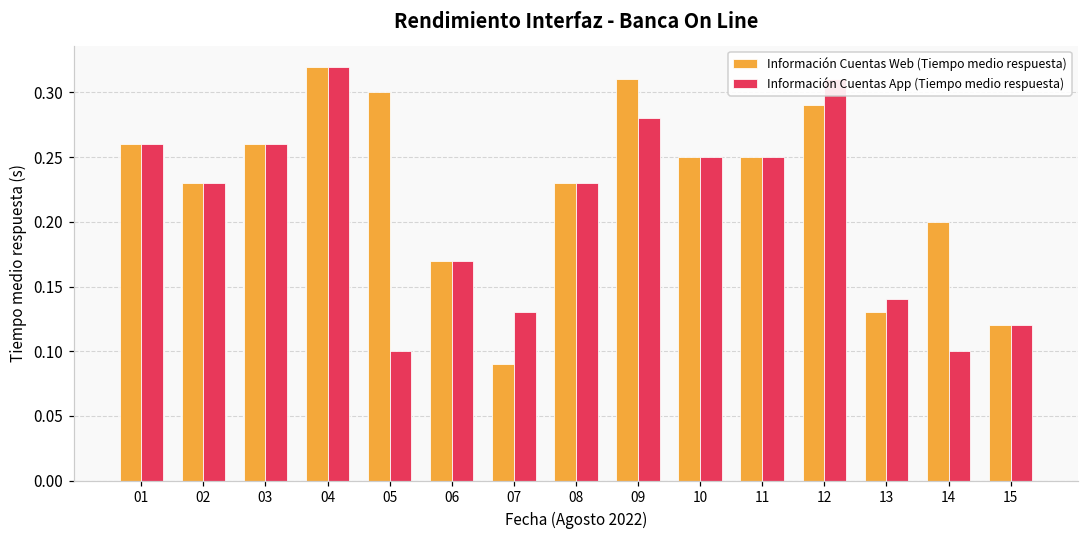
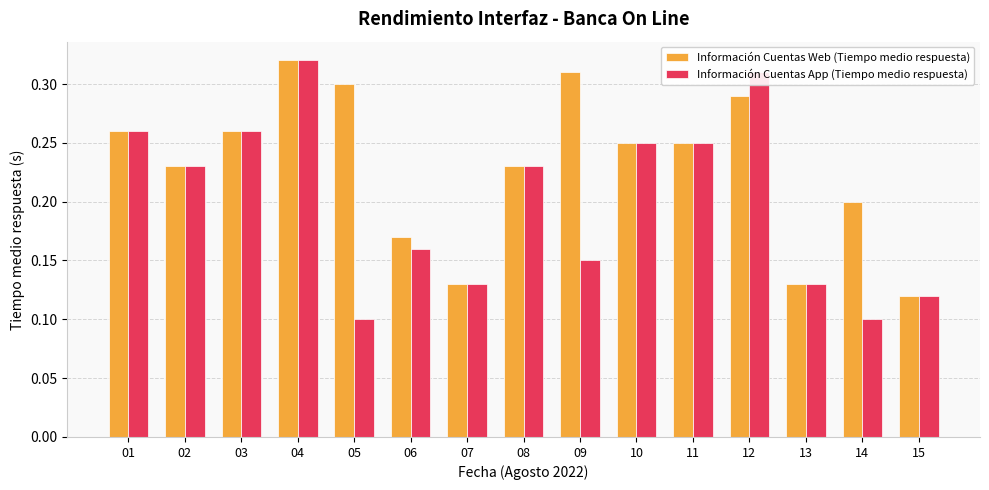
Información Cuentas App (Tiempo medio respuesta), 06: 0.17 -> 0.16
Información Cuentas Web (Tiempo medio respuesta), 07: 0.09 -> 0.13
Información Cuentas App (Tiempo medio respuesta), 09: 0.28 -> 0.15
Información Cuentas App (Tiempo medio respuesta), 13: 0.14 -> 0.13
